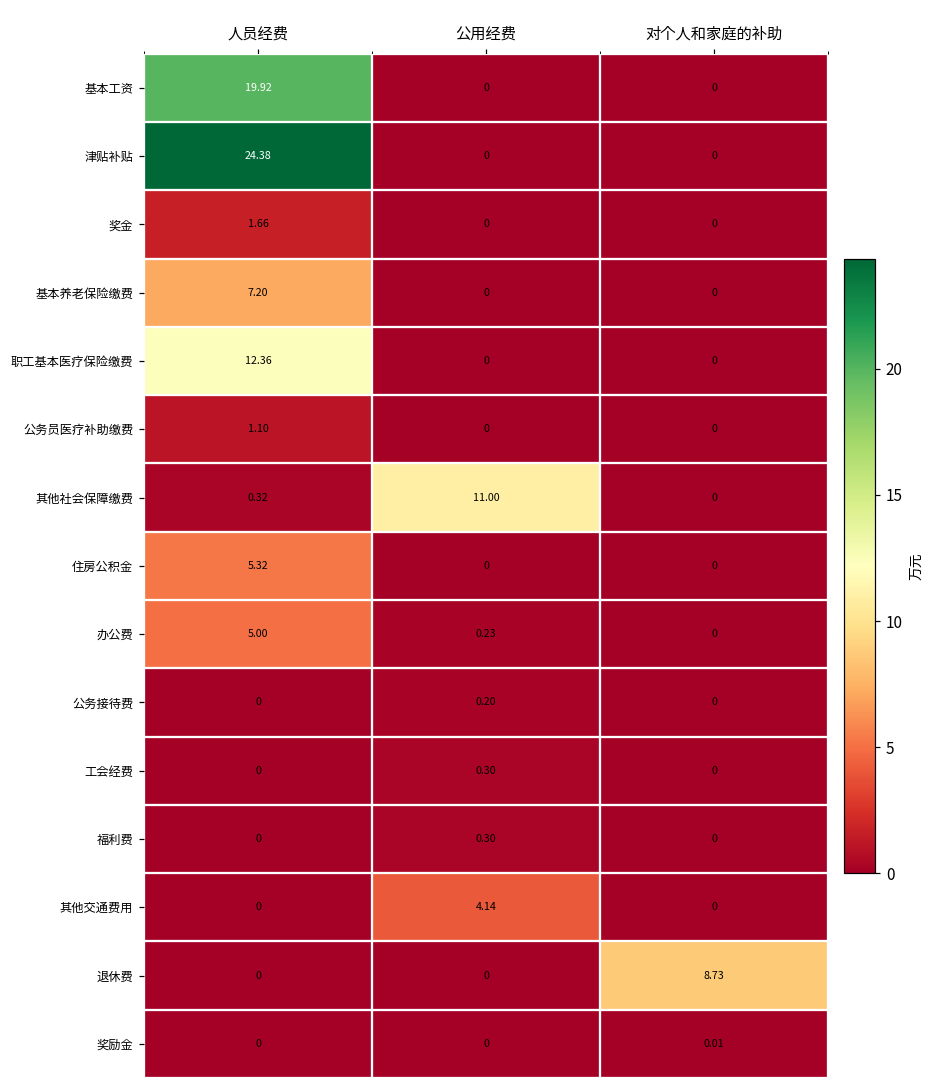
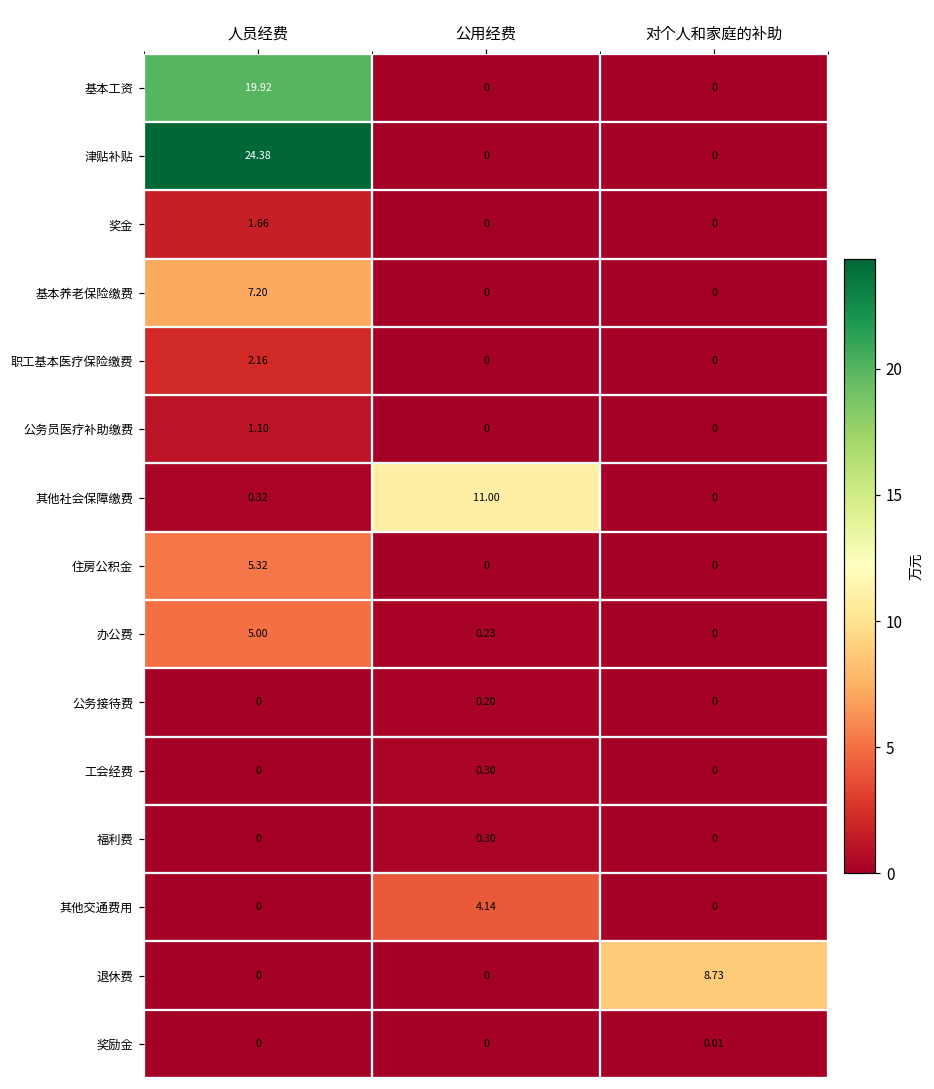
职工基本医疗保险缴费, 人员经费: 12.36 -> 2.16
